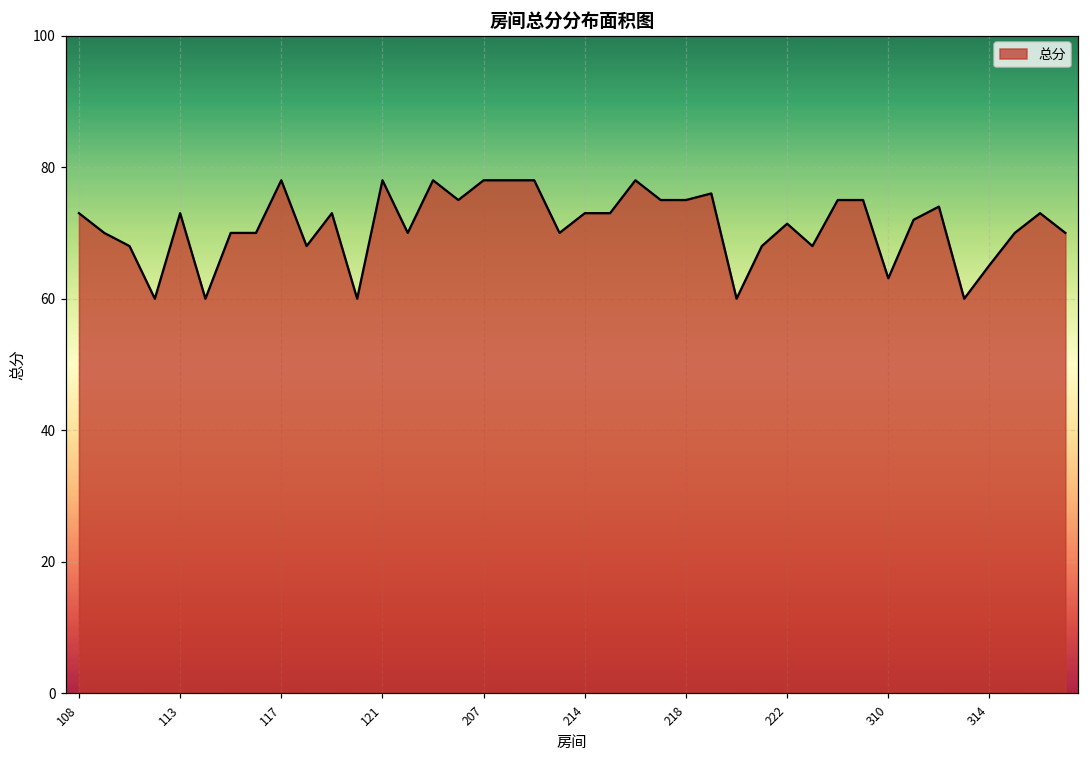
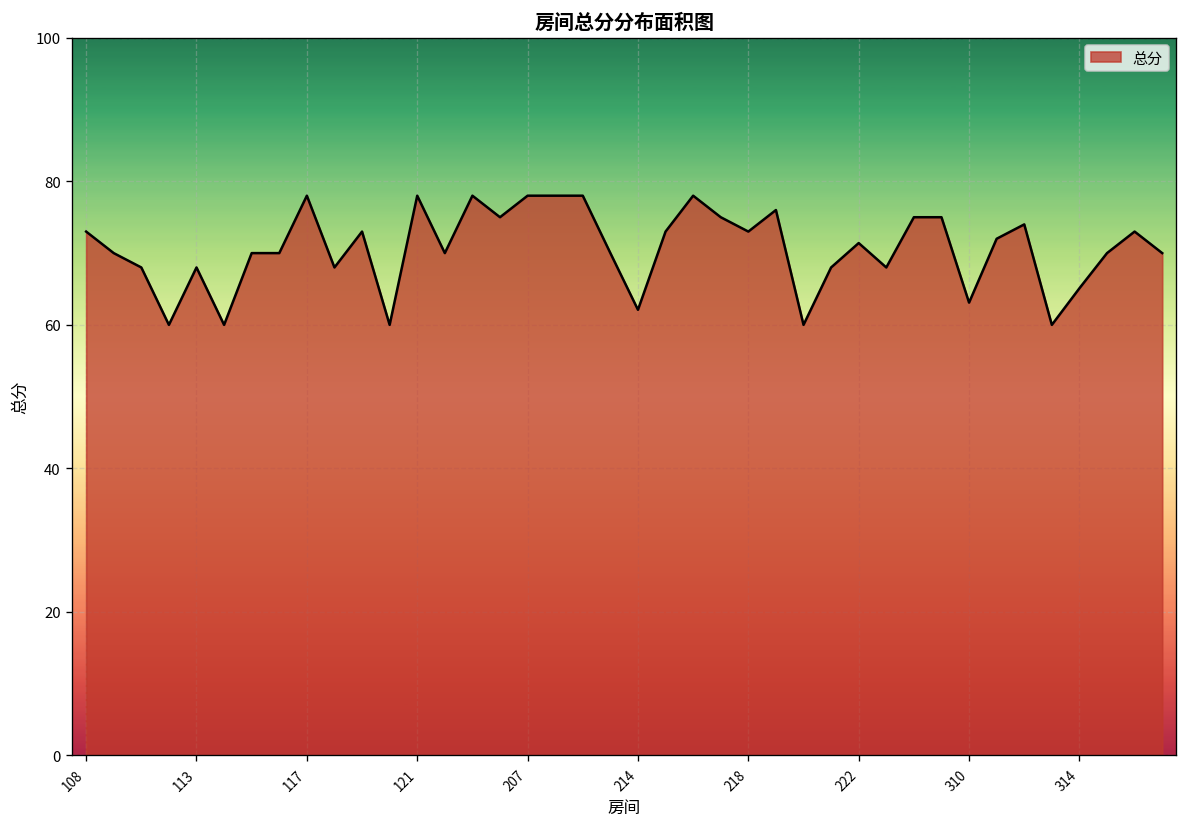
113: 73 -> 68
214: 73 -> 62
218: 75 -> 73
